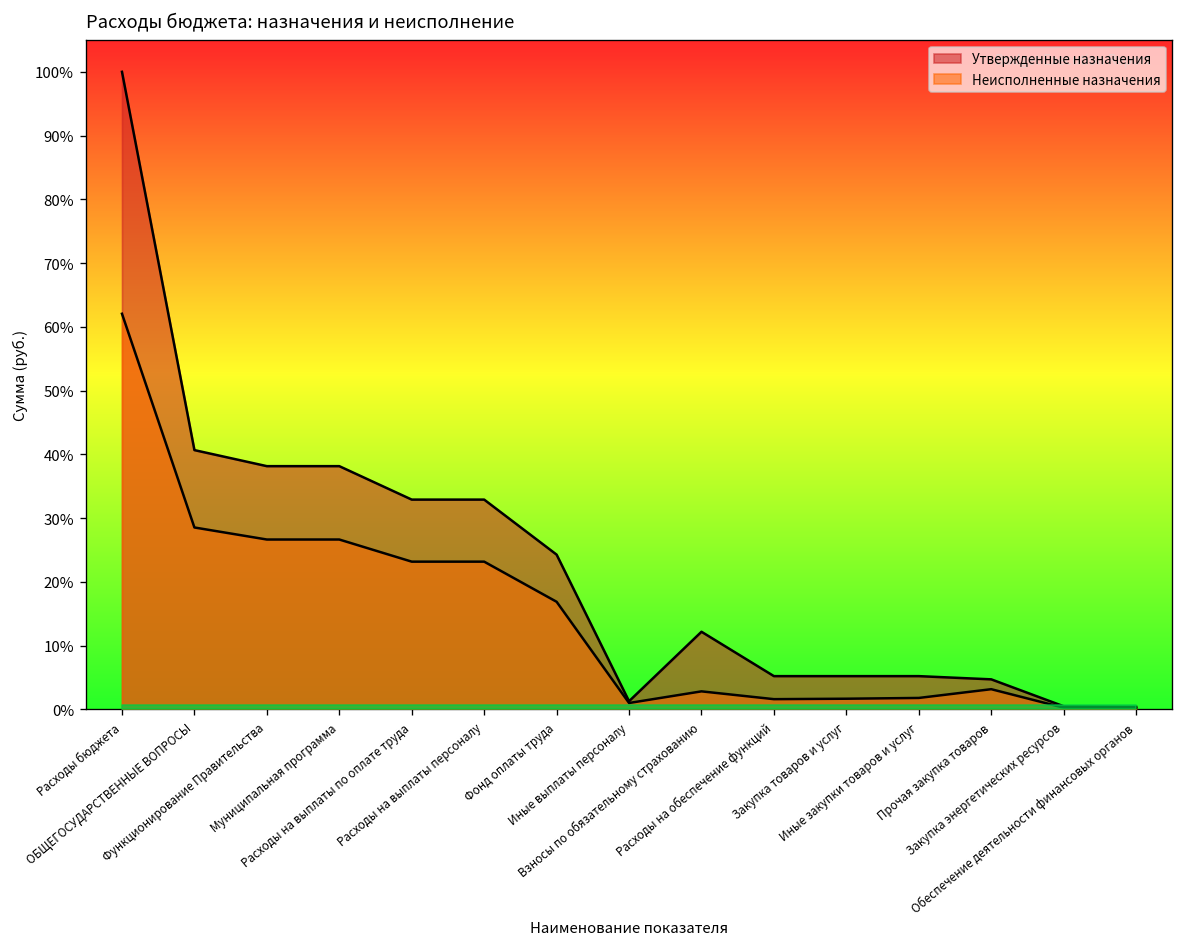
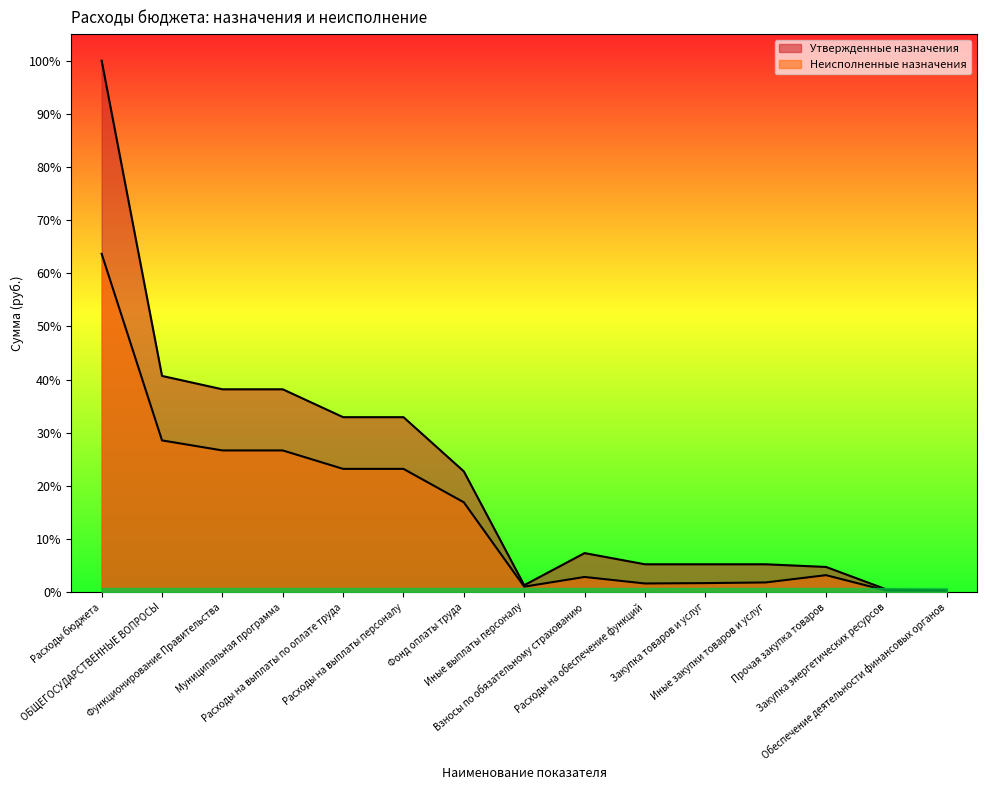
Неисполненные назначения, Расходы бюджета: 62% -> 64%
Утвержденные назначения, Фонд оплаты труда: 24% -> 23%
Утвержденные назначения, Взносы по обязательному страхованию: 12% -> 7%
